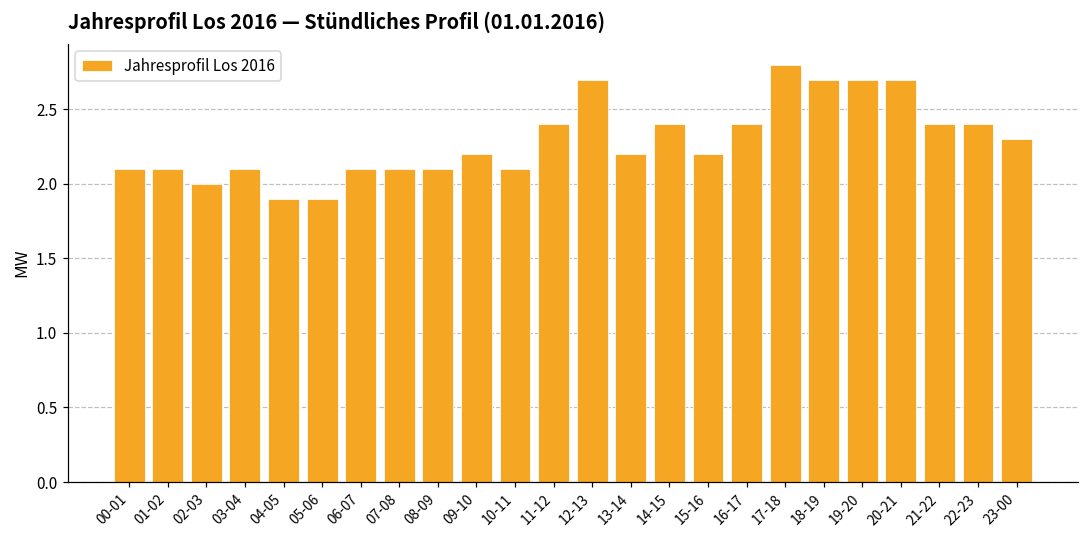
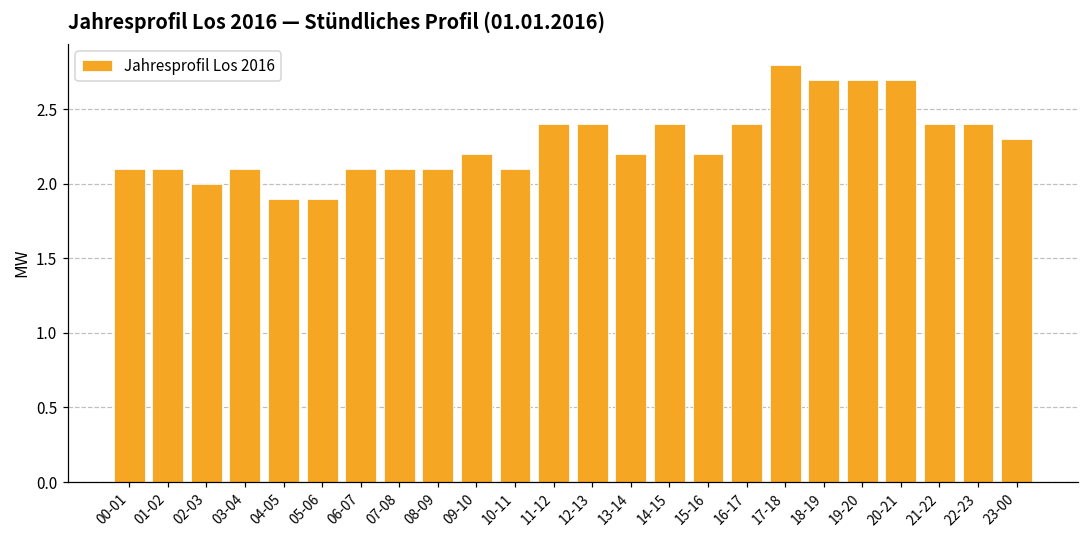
12-13: 2.7 -> 2.4
